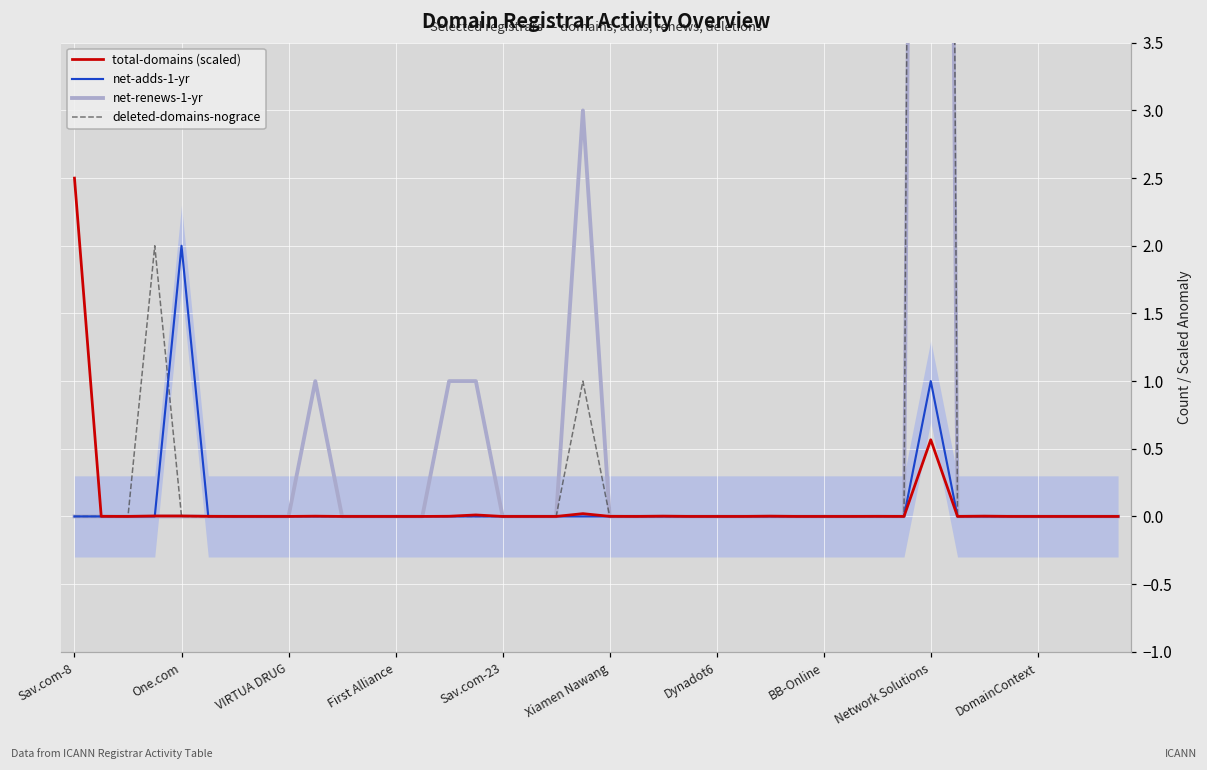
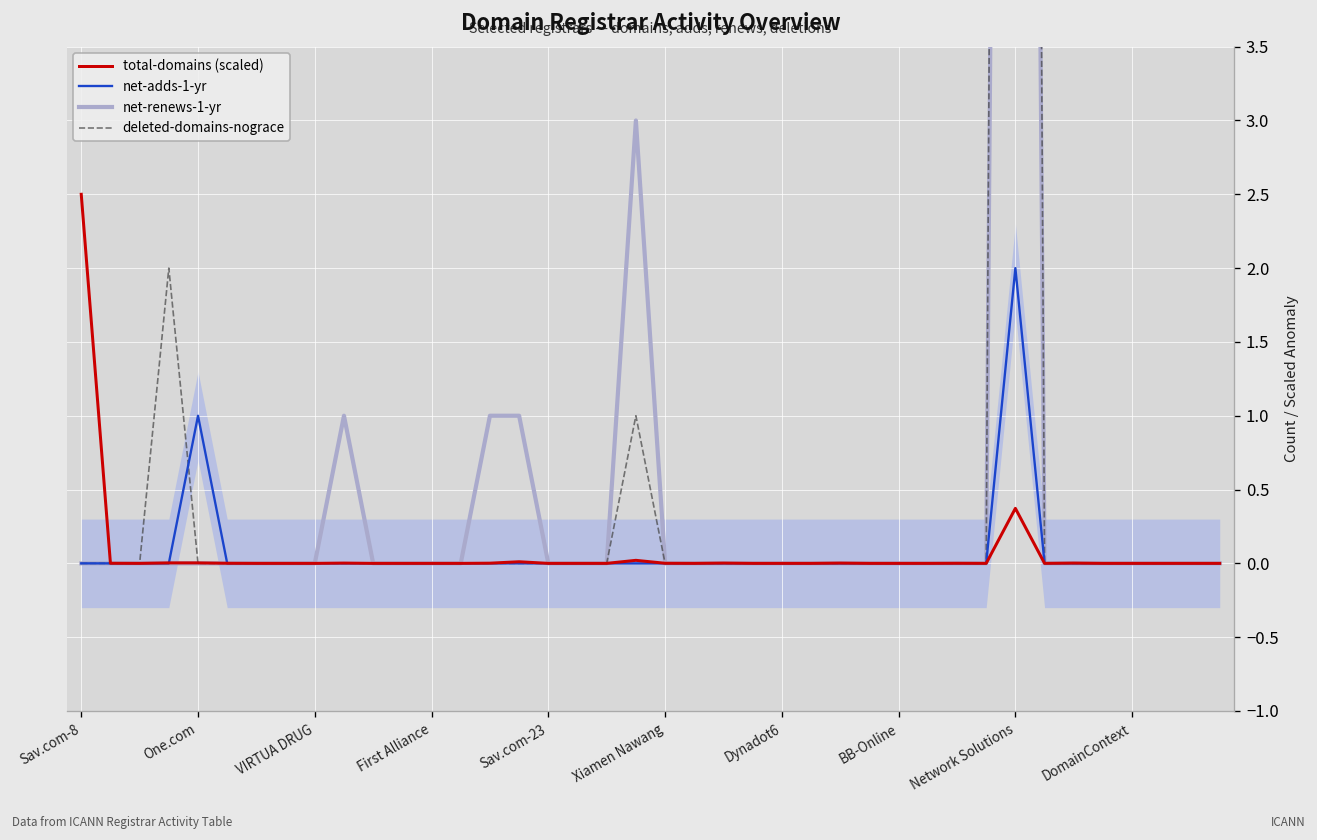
net-adds-1-yr, One.com: 2 -> 1
total-domains (scaled), Network Solutions: 0.57 -> 0.37
net-adds-1-yr, Network Solutions: 1 -> 2
